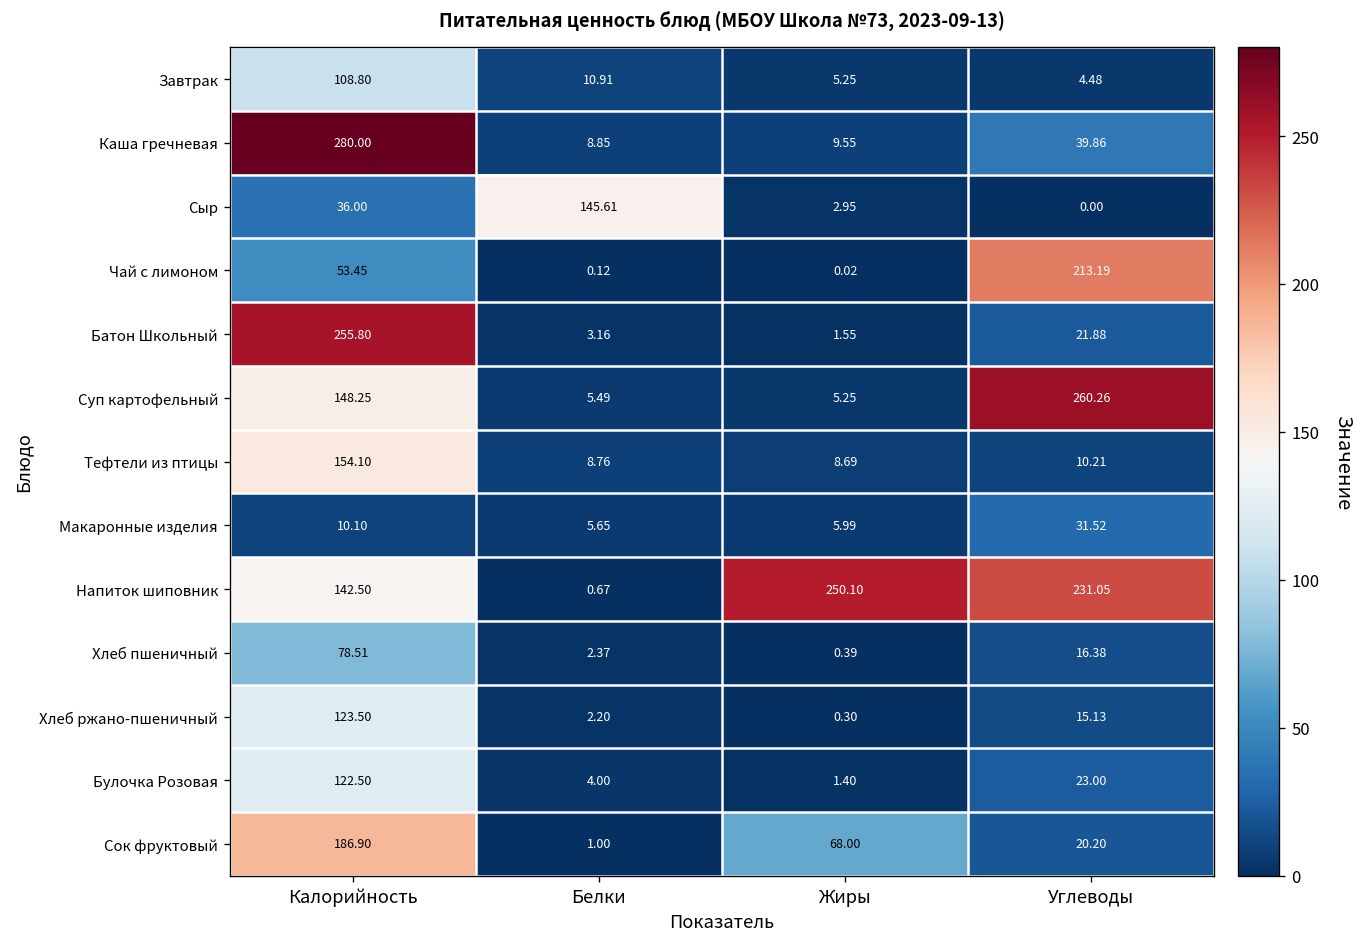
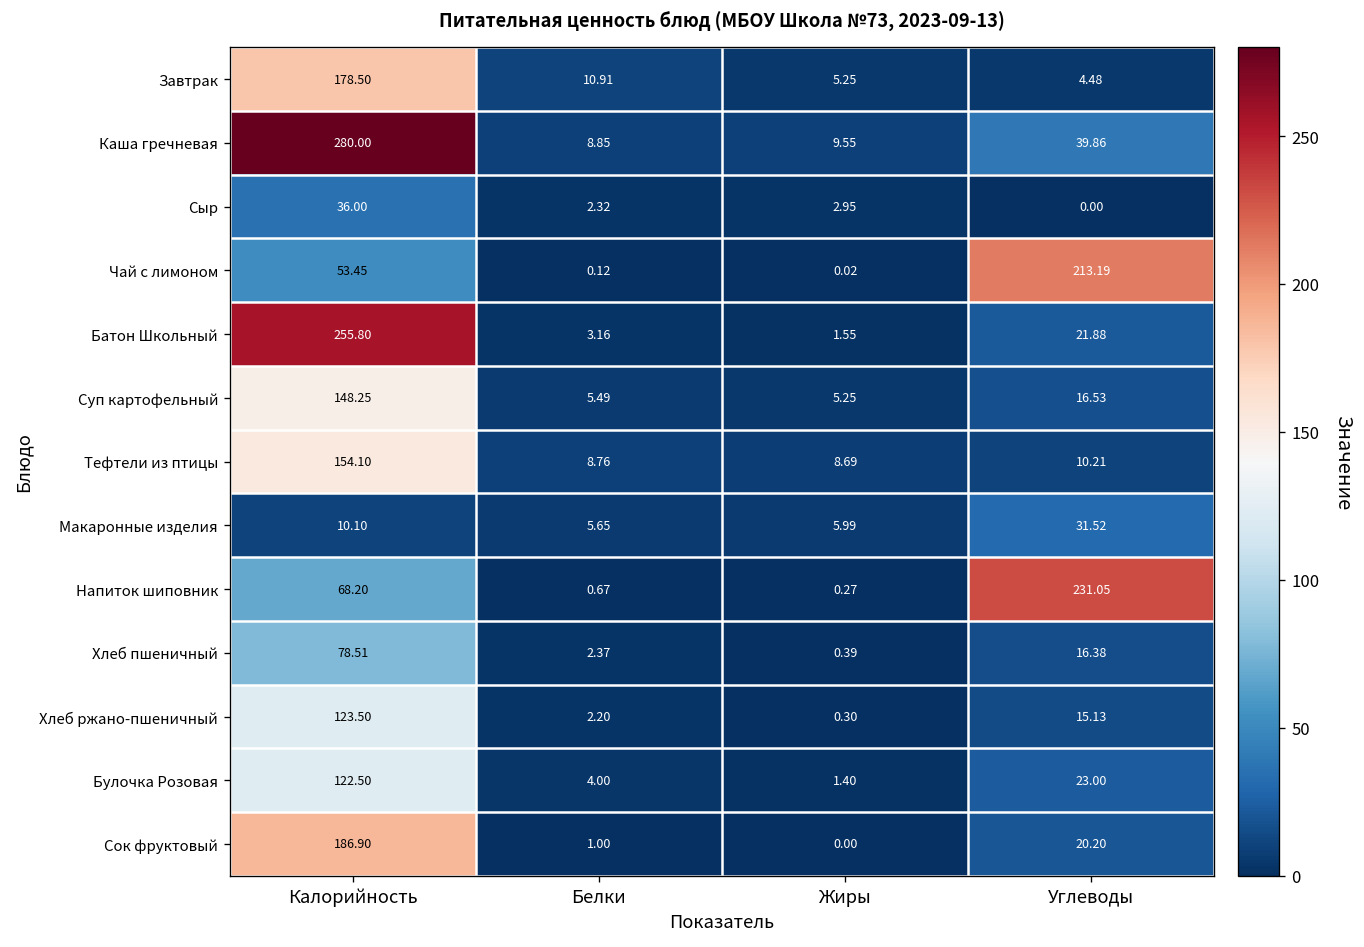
Завтрак, Калорийность: 108.80 -> 178.50
Сыр, Белки: 145.61 -> 2.32
Суп картофельный, Углеводы: 260.26 -> 16.53
Напиток шиповник, Калорийность: 142.50 -> 68.20
Напиток шиповник, Жиры: 250.10 -> 0.27
Сок фруктовый, Жиры: 68.00 -> 0.00
